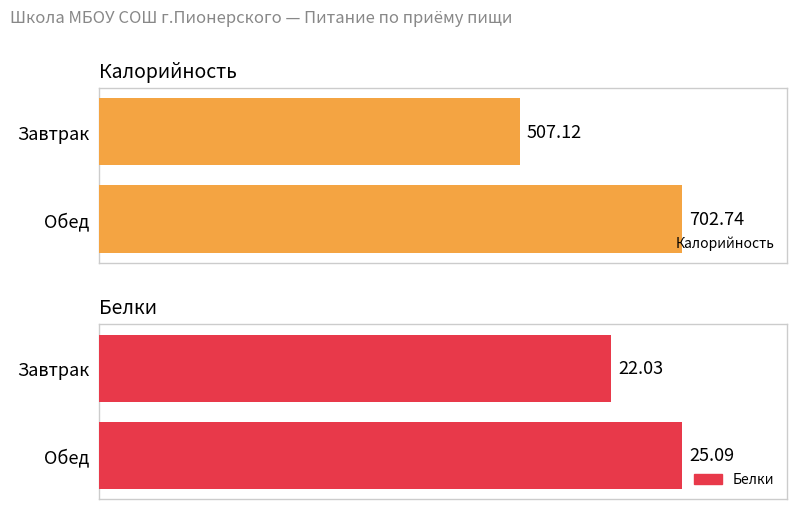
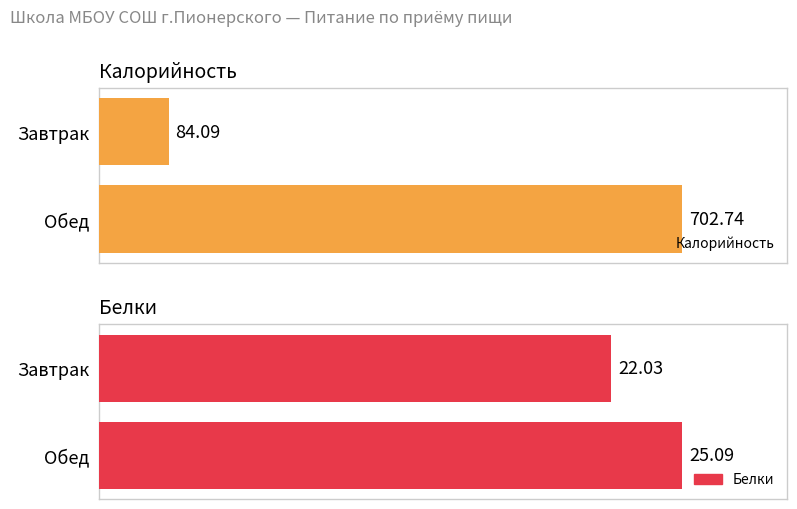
Калорийность, Завтрак: 507.12 -> 84.09
